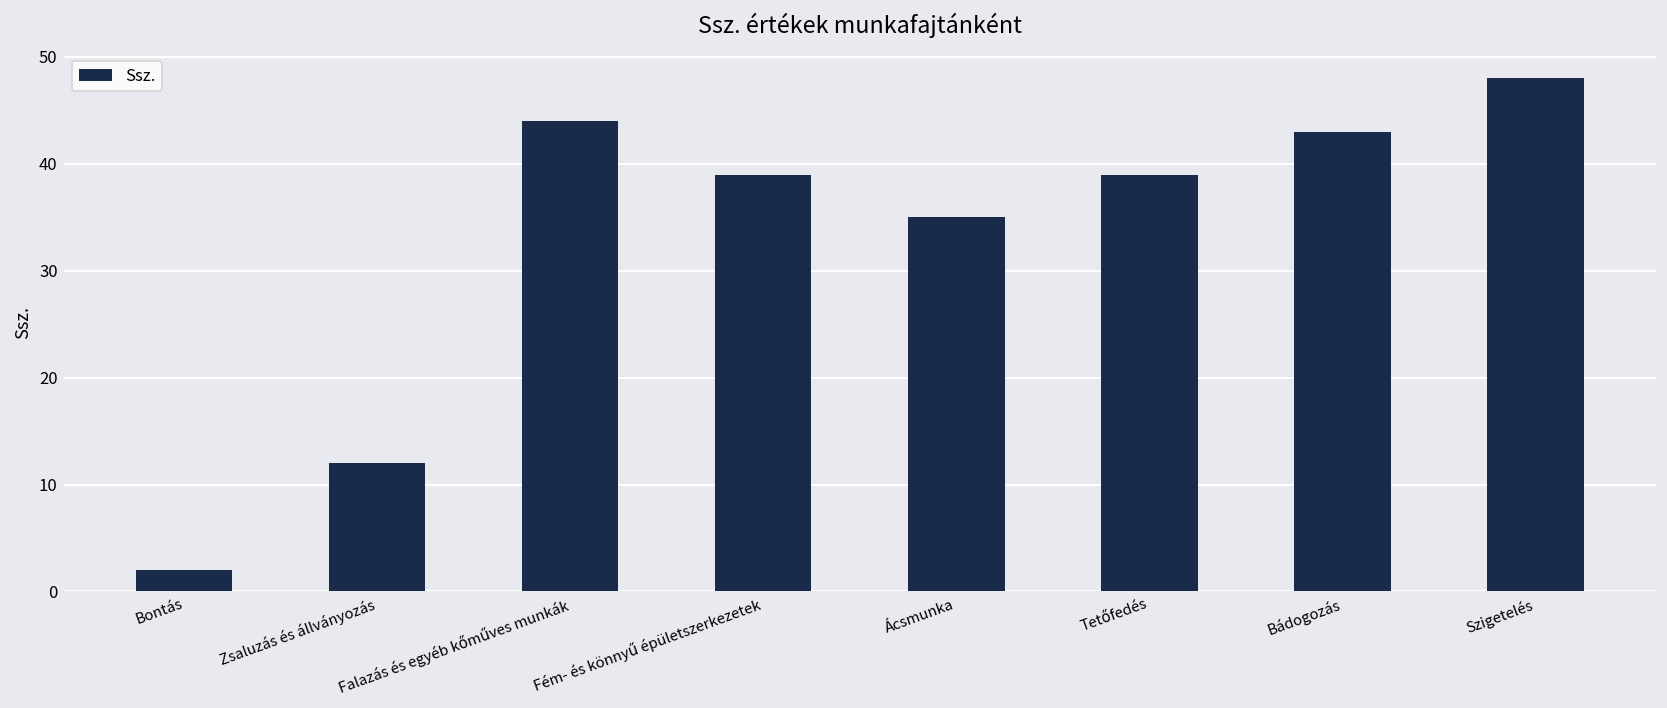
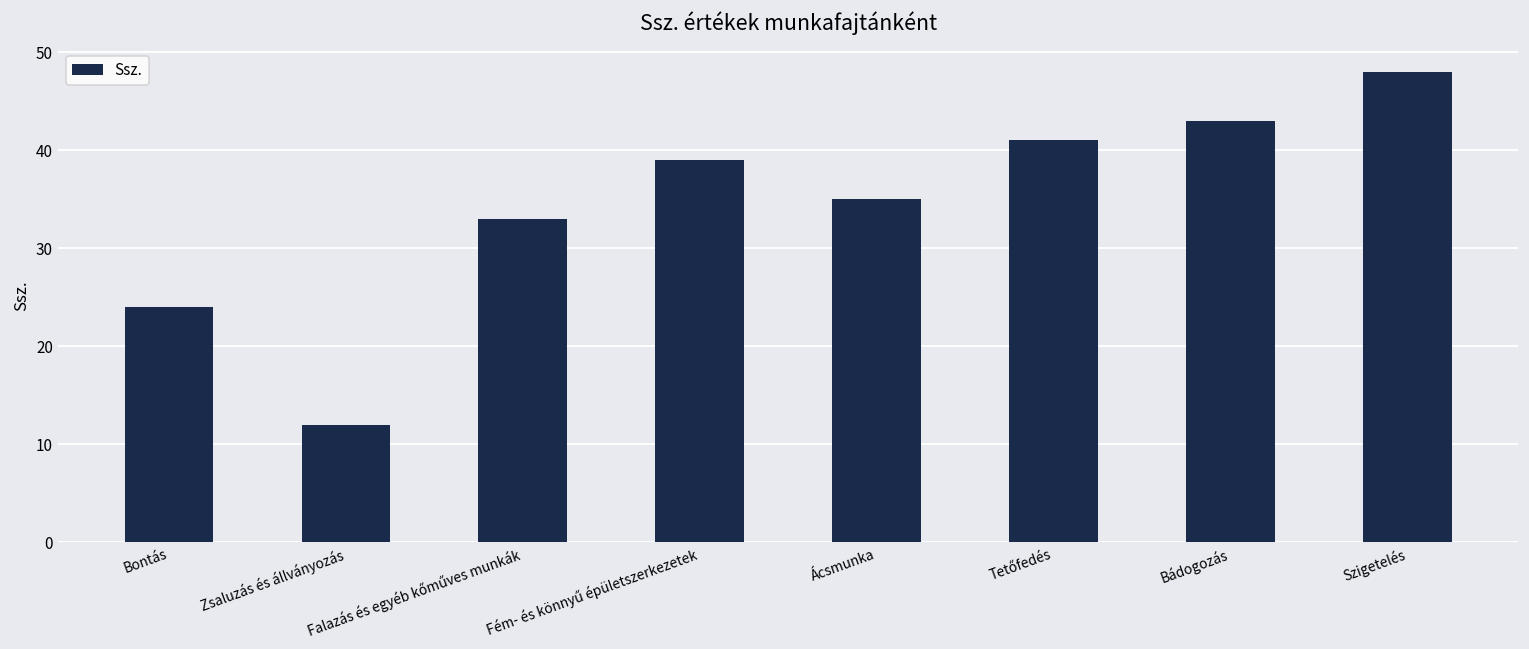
Bontás: 2 -> 24
Falazás és egyéb kőműves munkák: 44 -> 33
Tetőfedés: 39 -> 41
